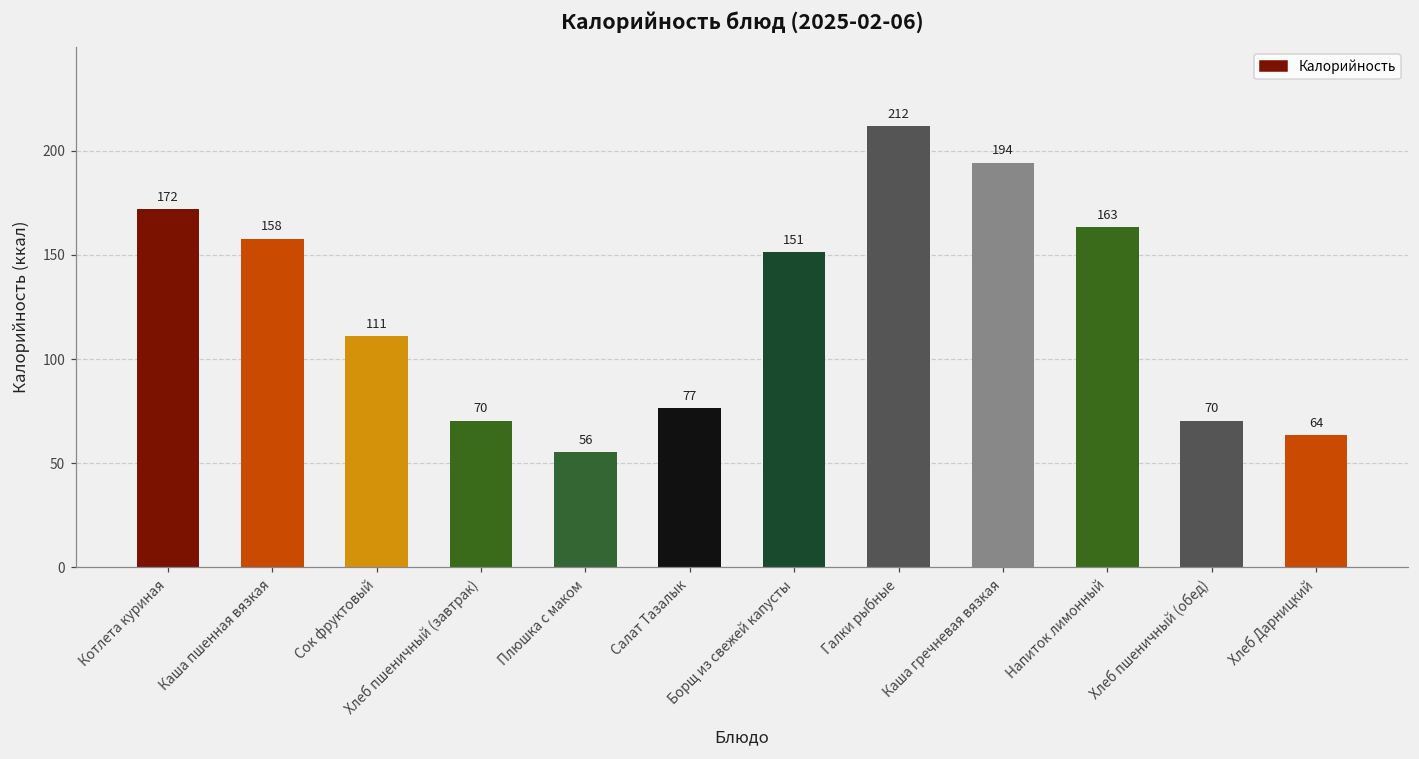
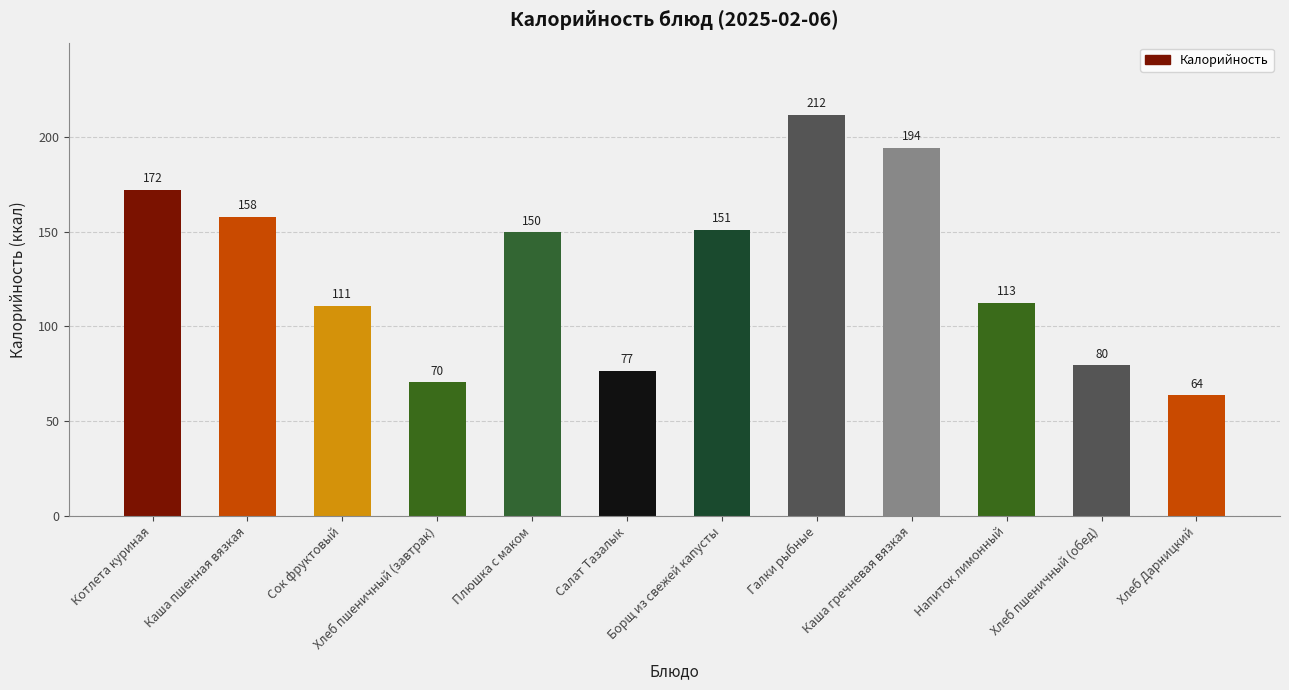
Плюшка с маком: 56 -> 150
Напиток лимонный: 163 -> 113
Хлеб пшеничный (обед): 70 -> 80
